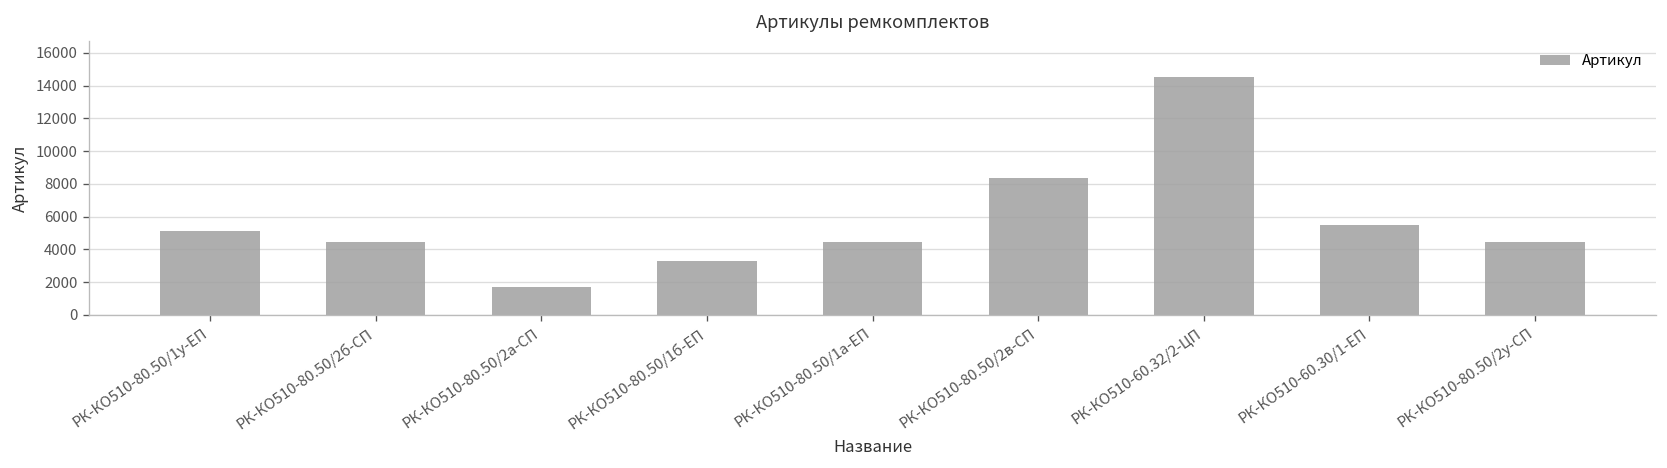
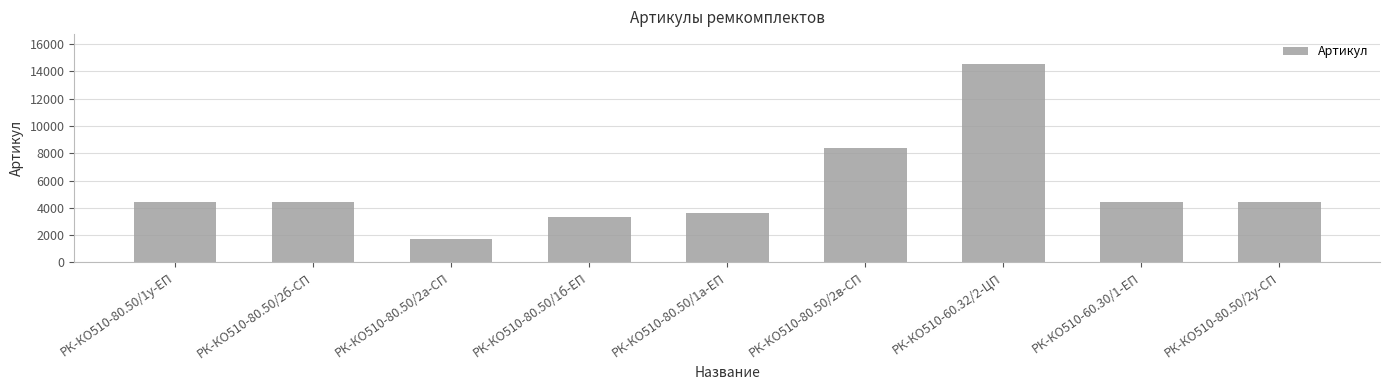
РК-КО510-80.50/1у-ЕП: 5100 -> 4500
РК-КО510-80.50/1а-ЕП: 4400 -> 3600
РК-КО510-60.30/1-ЕП: 5500 -> 4400
